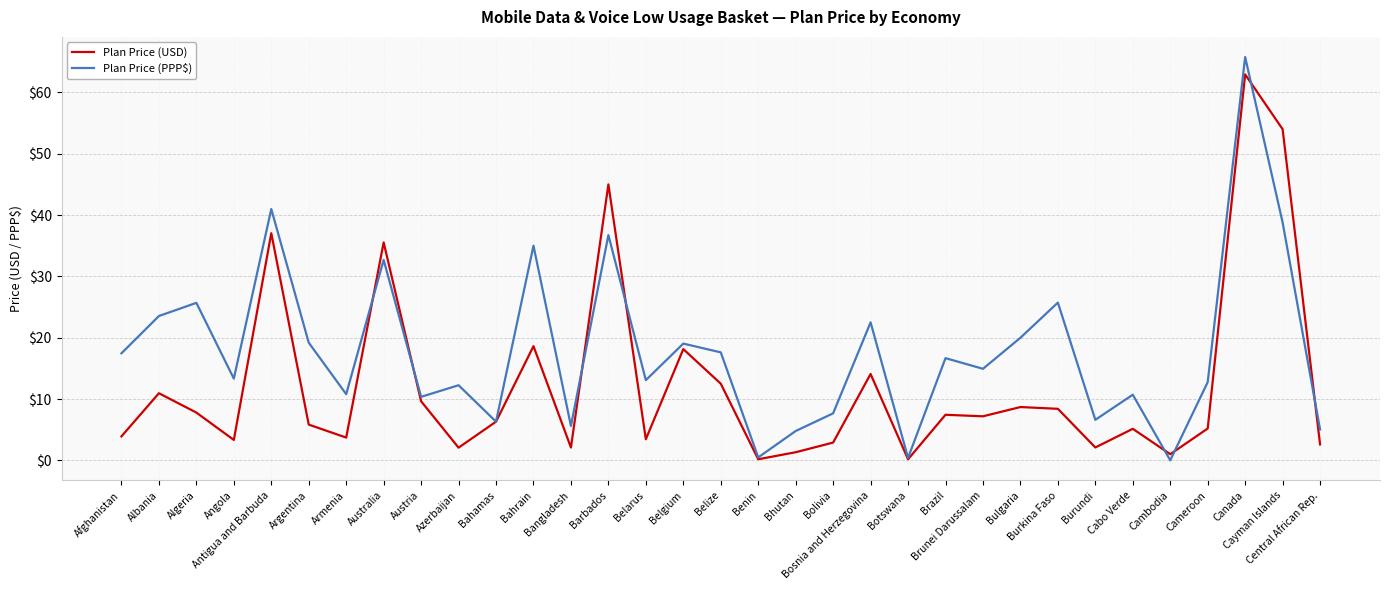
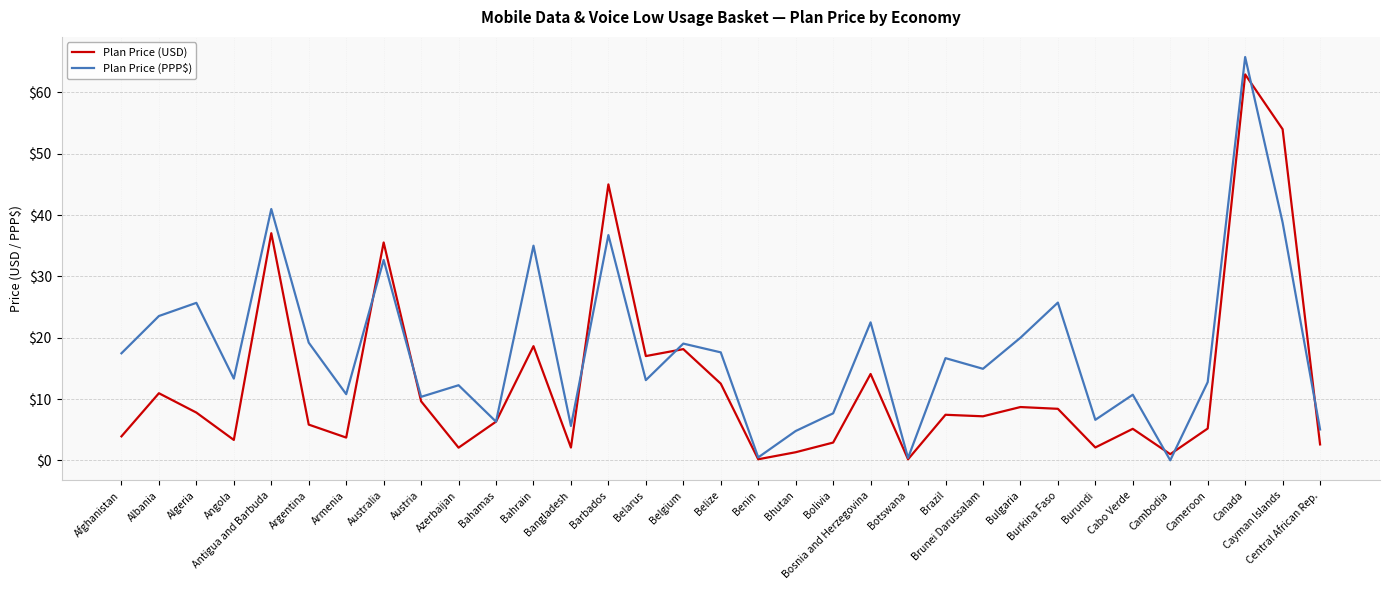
Plan Price (USD), Belarus: $3 -> $17
